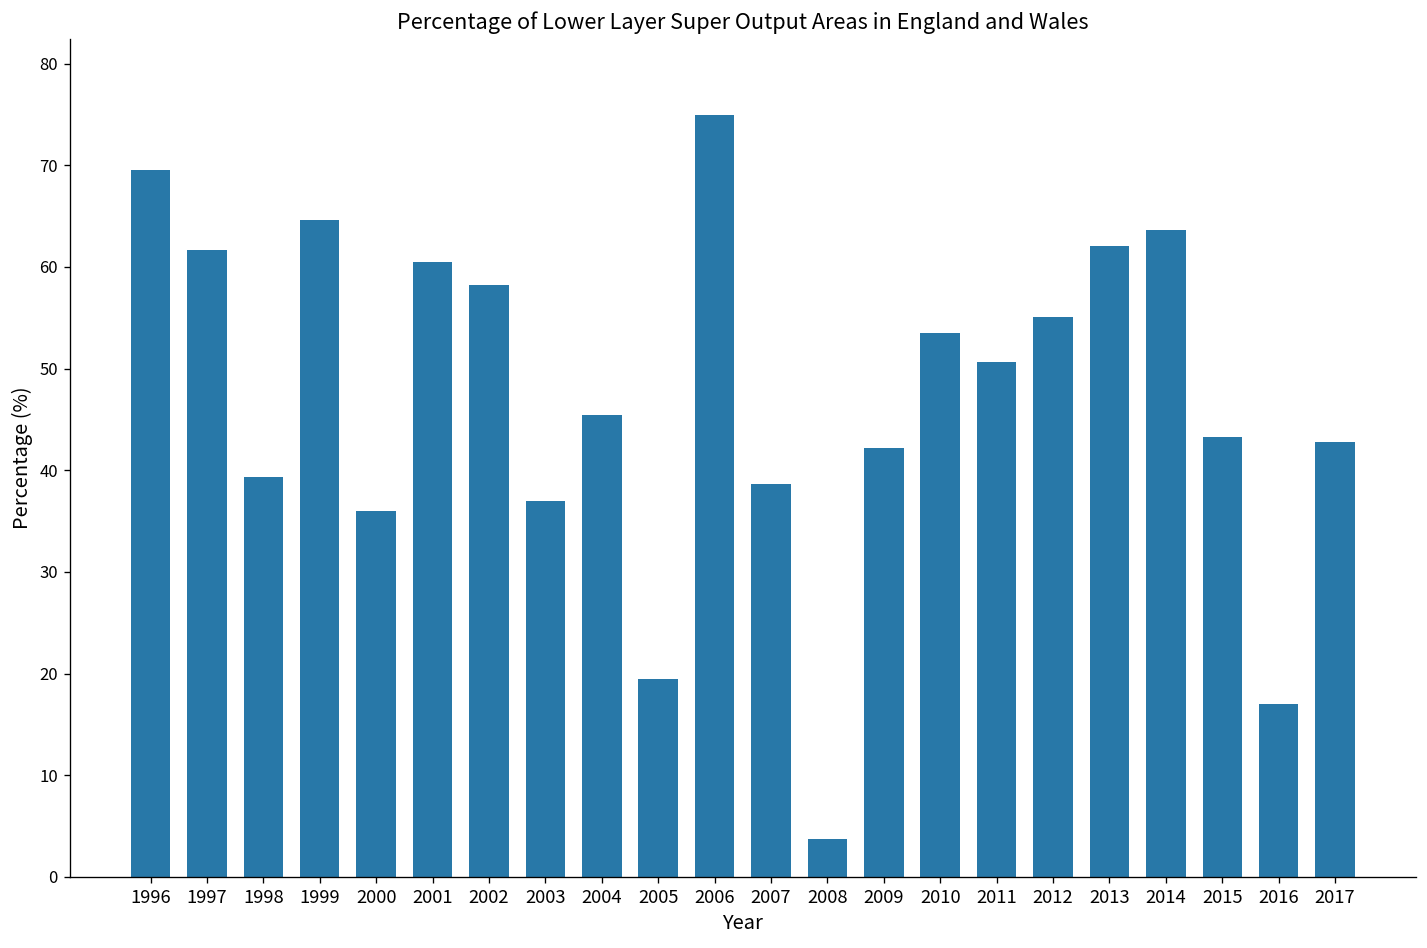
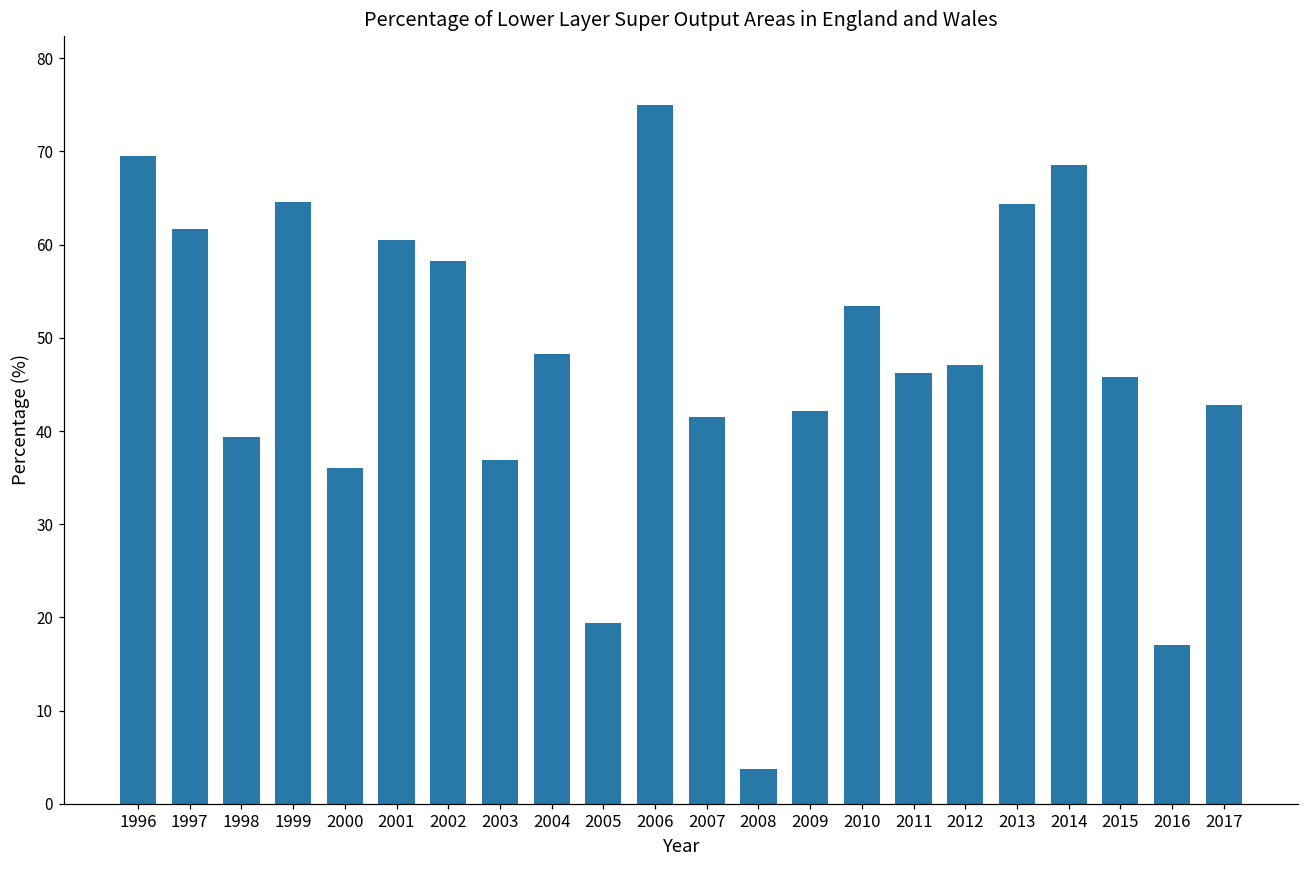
2004: 45 -> 48
2007: 39 -> 41
2011: 51 -> 46
2012: 55 -> 47
2013: 62 -> 64
2014: 64 -> 69
2015: 43 -> 46
